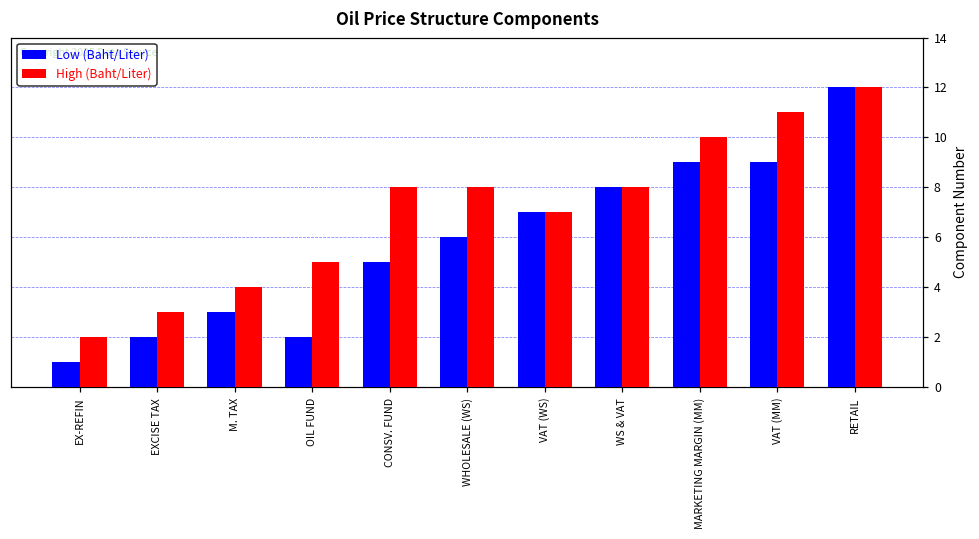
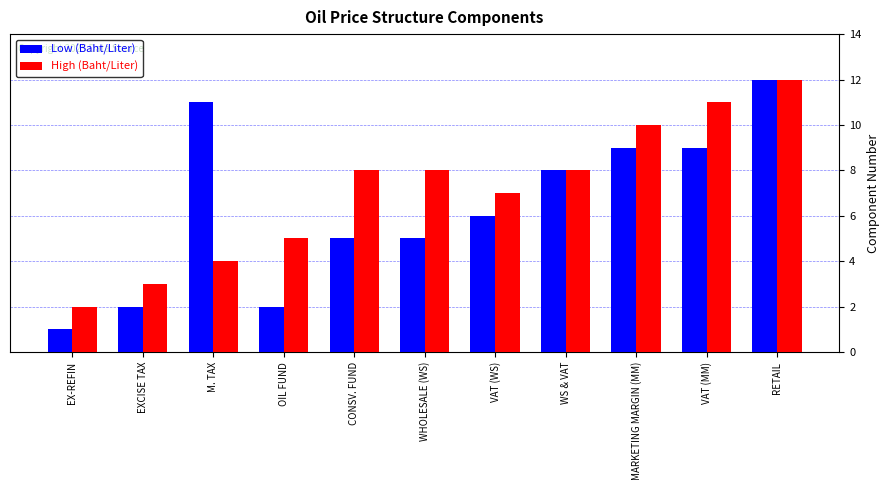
Low (Baht/Liter), M. TAX: 3 -> 11
Low (Baht/Liter), WHOLESALE (WS): 6 -> 5
Low (Baht/Liter), VAT (WS): 7 -> 6
